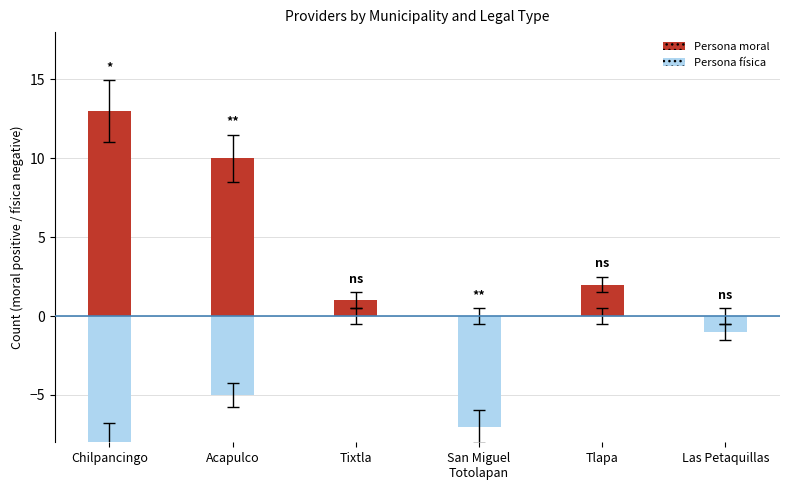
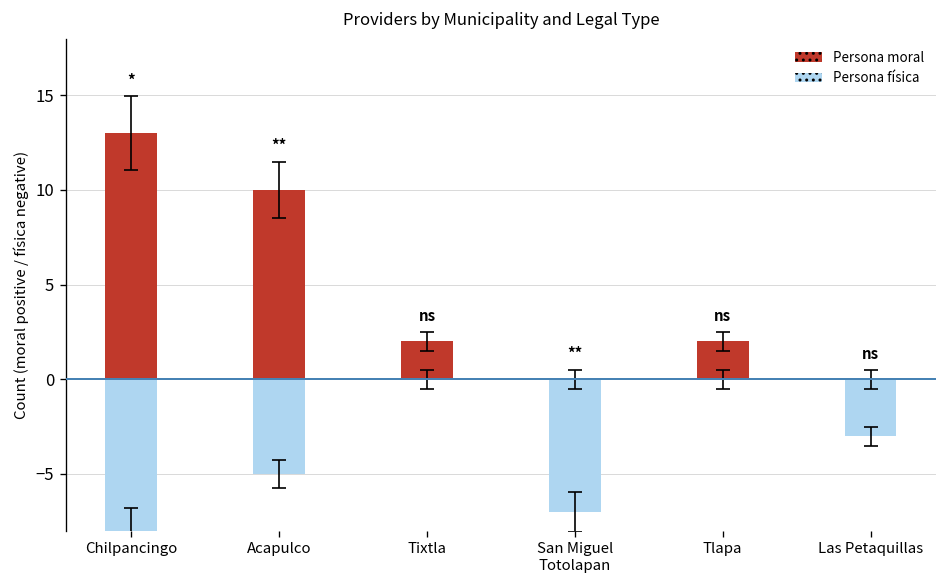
Persona moral, Tixtla: 1 -> 2
Persona física, Las Petaquillas: -1.0 -> -3.0
